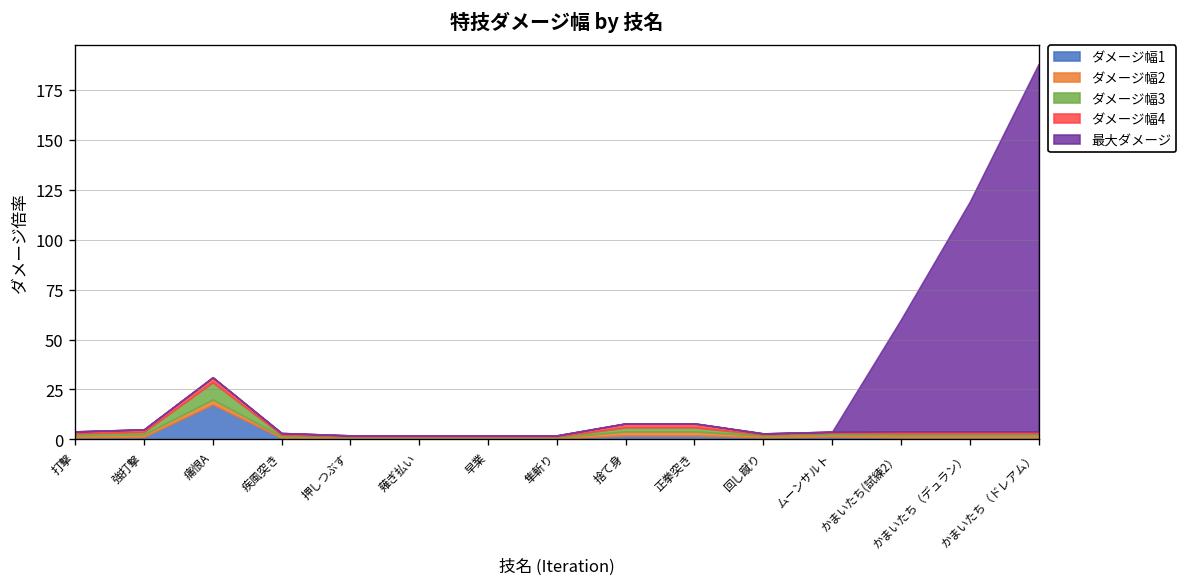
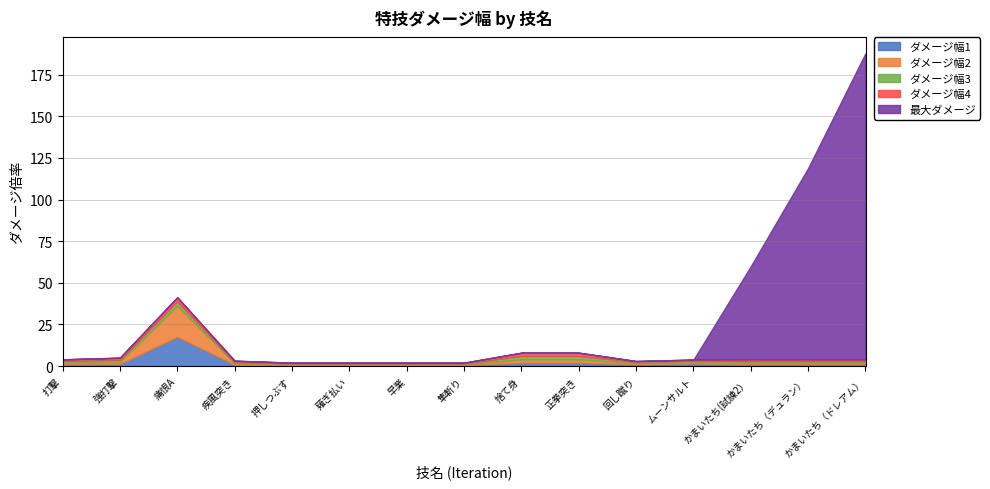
ダメージ幅2, 痛恨A: 3 -> 19
ダメージ幅3, 痛恨A: 9 -> 3
